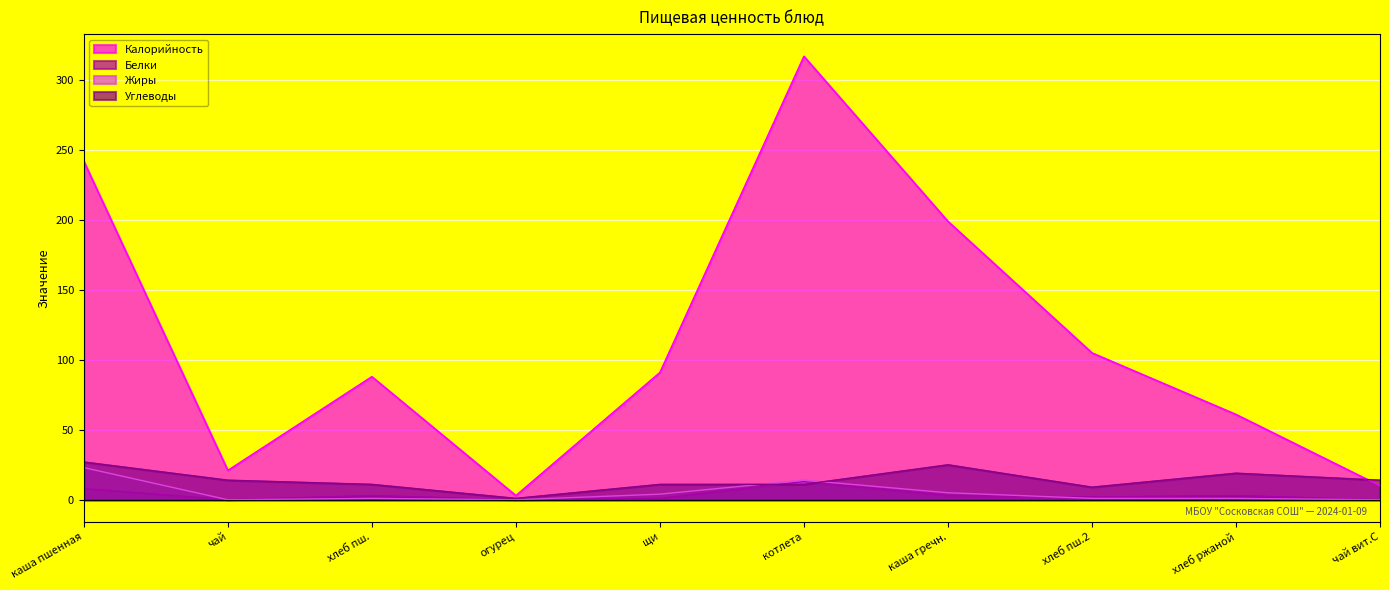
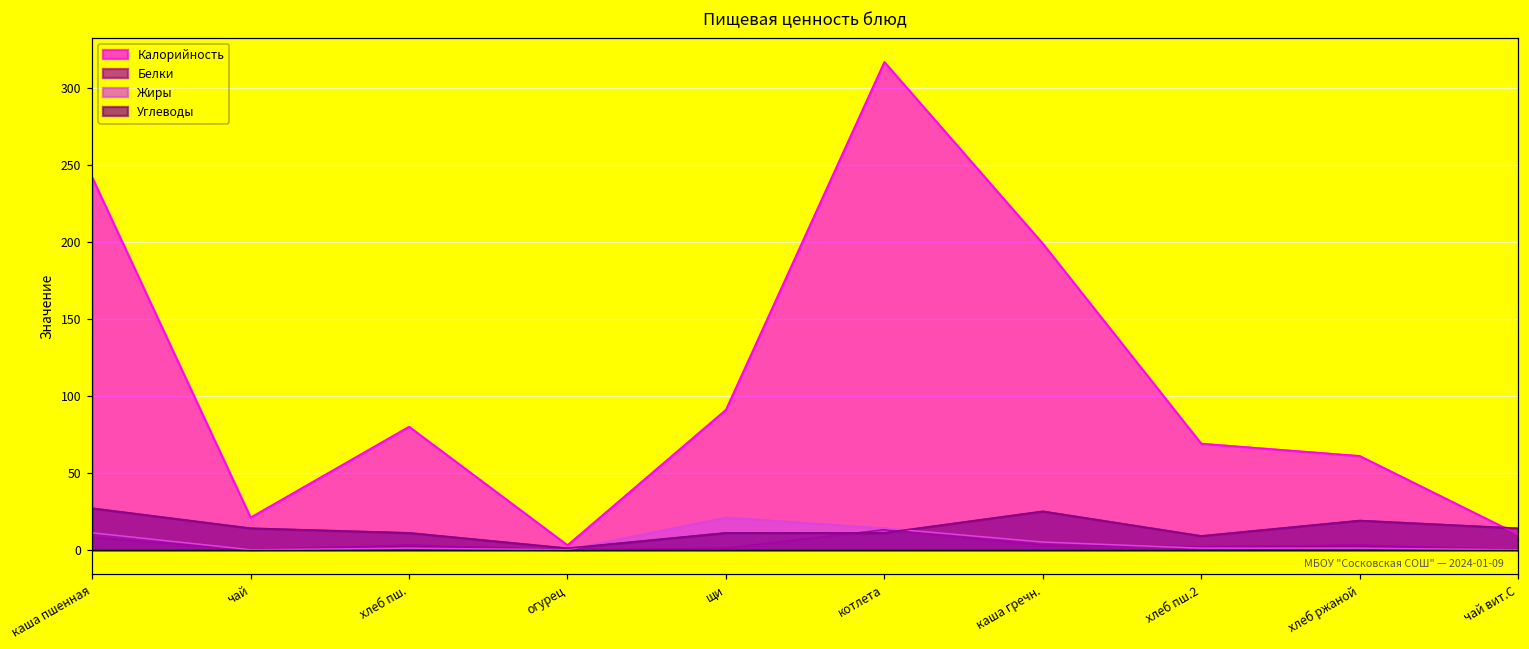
Жиры, каша пшенная: 23 -> 11
Калорийность, хлеб пш.: 88 -> 80
Жиры, щи: 4 -> 21
Калорийность, хлеб пш.2: 105 -> 69
